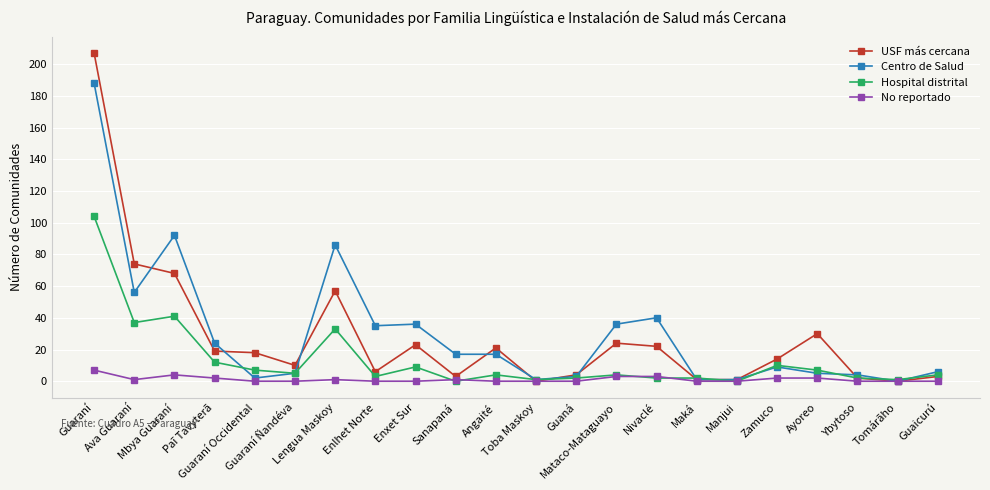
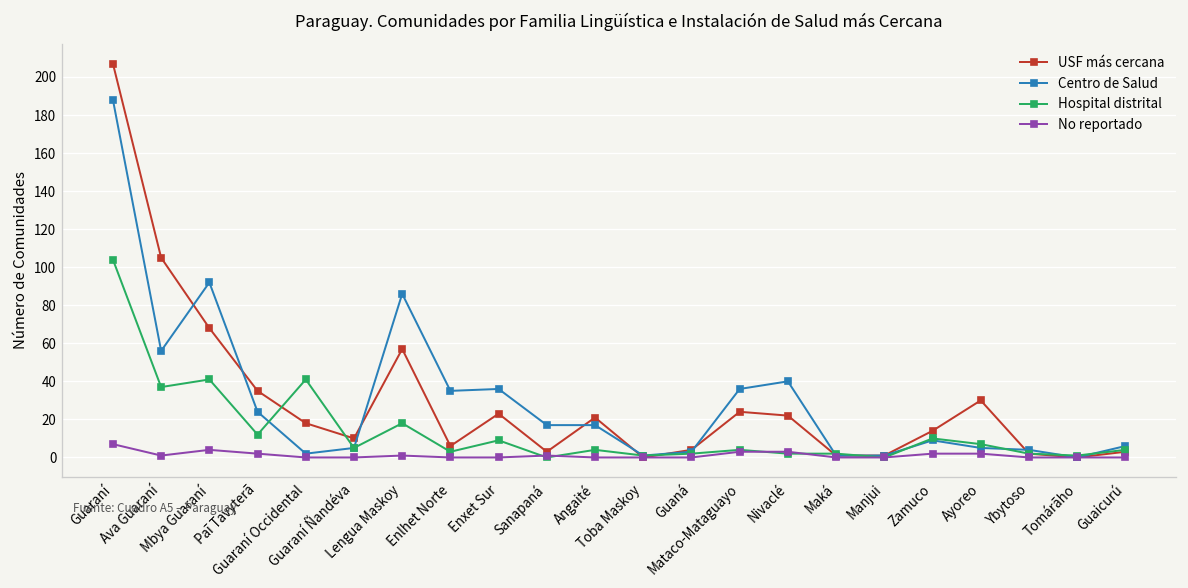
USF más cercana, Ava Guaraní: 74 -> 105
USF más cercana, Paĩ Tavyterã: 19 -> 35
Hospital distrital, Guaraní Occidental: 7 -> 41
Hospital distrital, Lengua Maskoy: 33 -> 18
